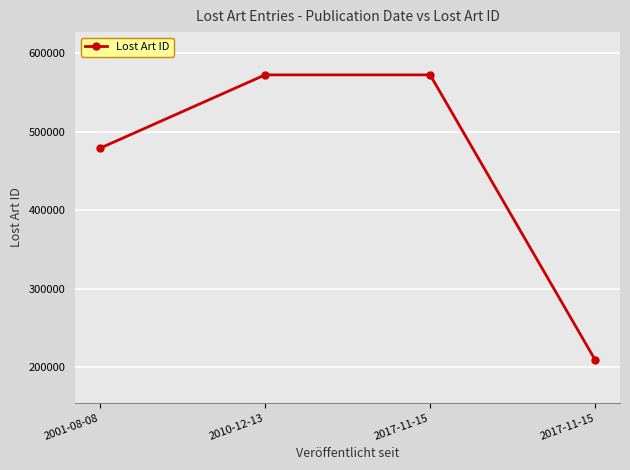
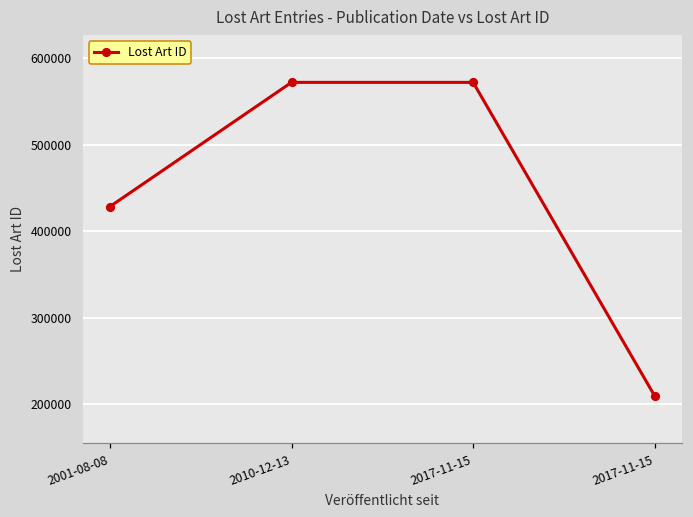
2001-08-08: 480000 -> 430000
